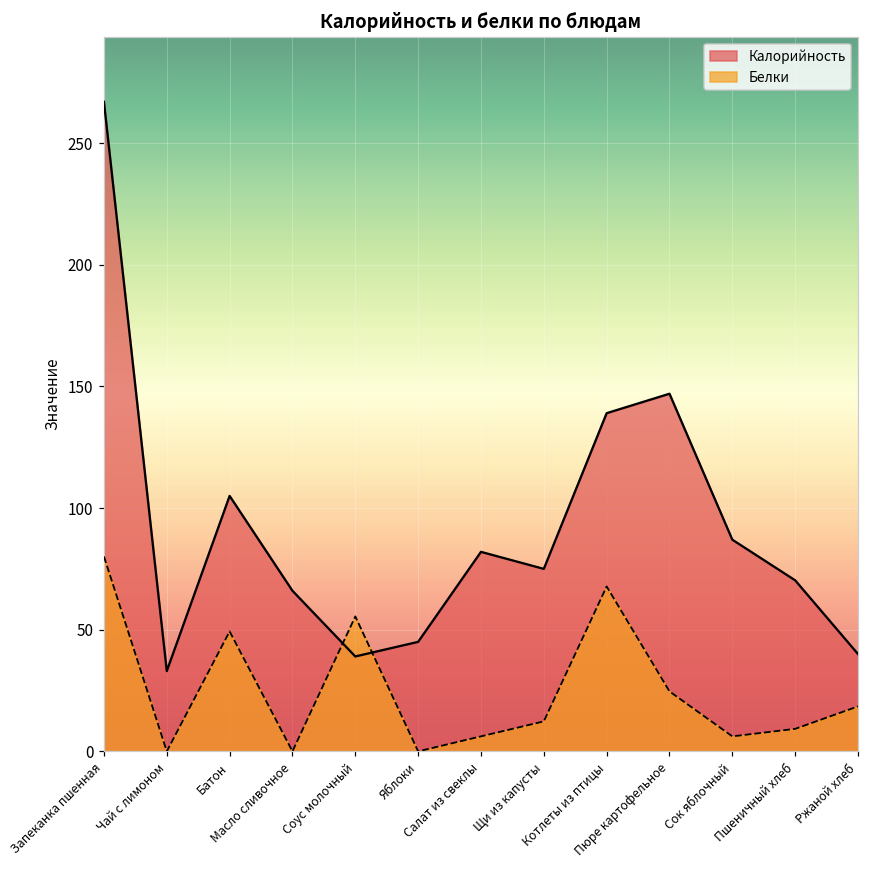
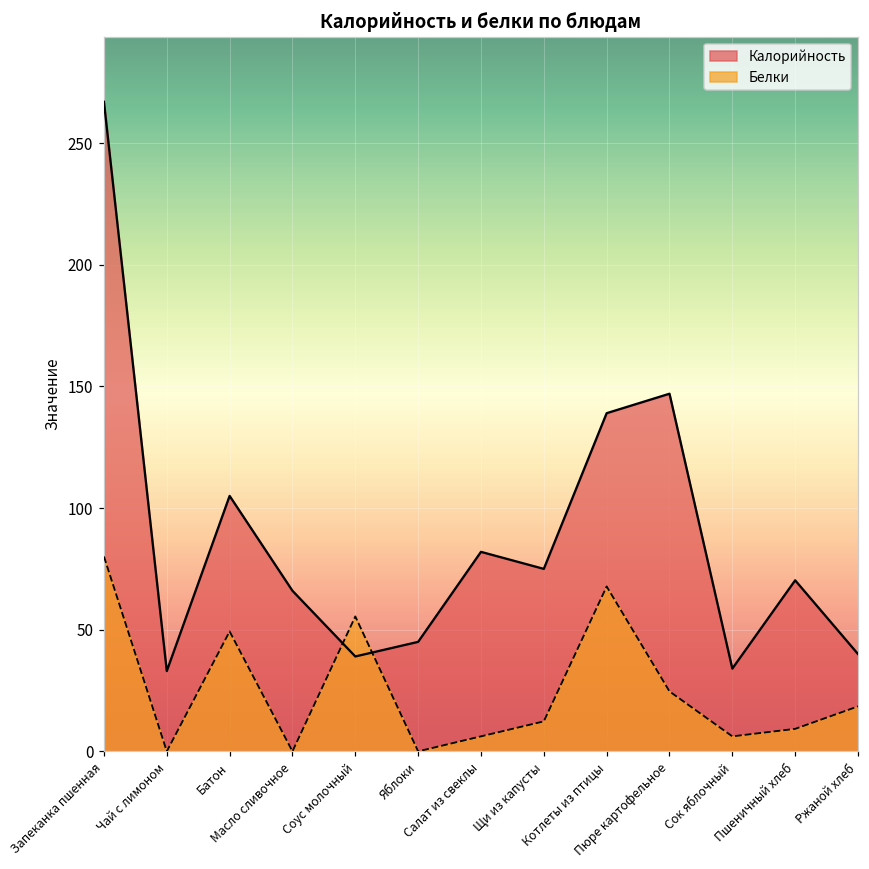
Калорийность, Сок яблочный: 87 -> 34
